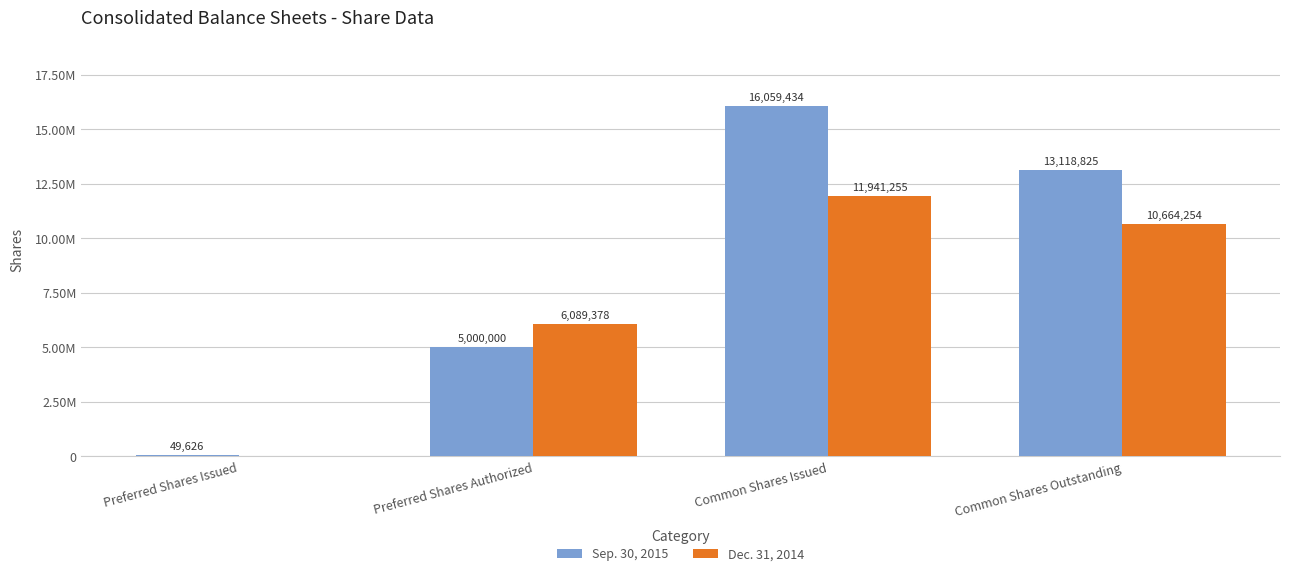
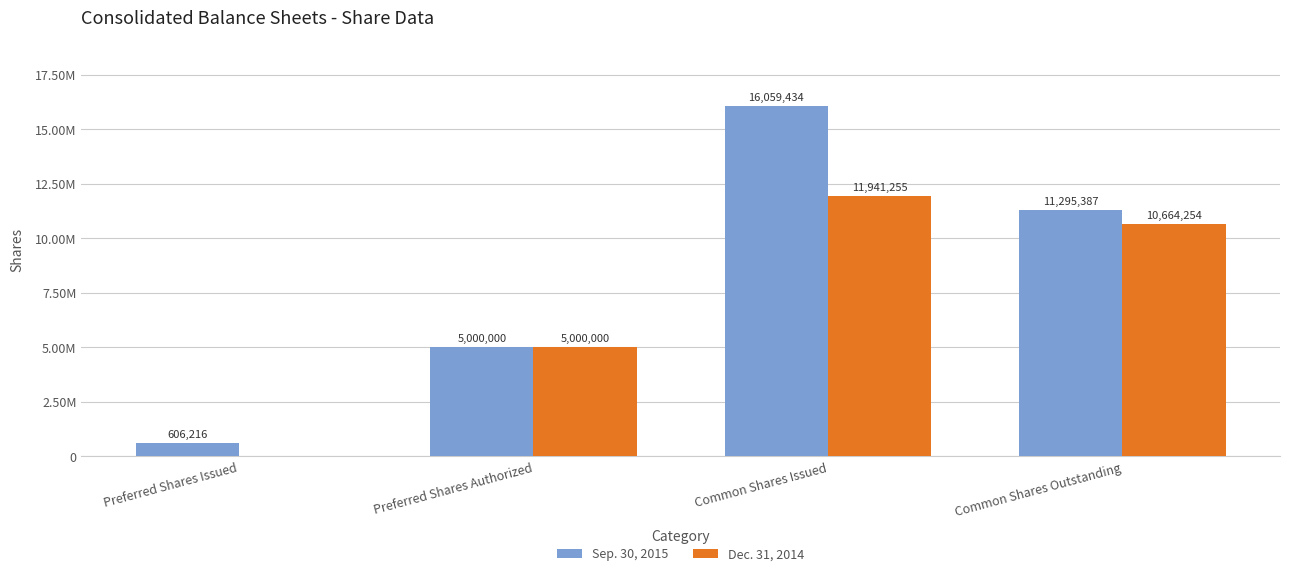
Sep. 30, 2015, Preferred Shares Issued: 49,626 -> 606,216
Dec. 31, 2014, Preferred Shares Authorized: 6,089,378 -> 5,000,000
Sep. 30, 2015, Common Shares Outstanding: 13,118,825 -> 11,295,387
